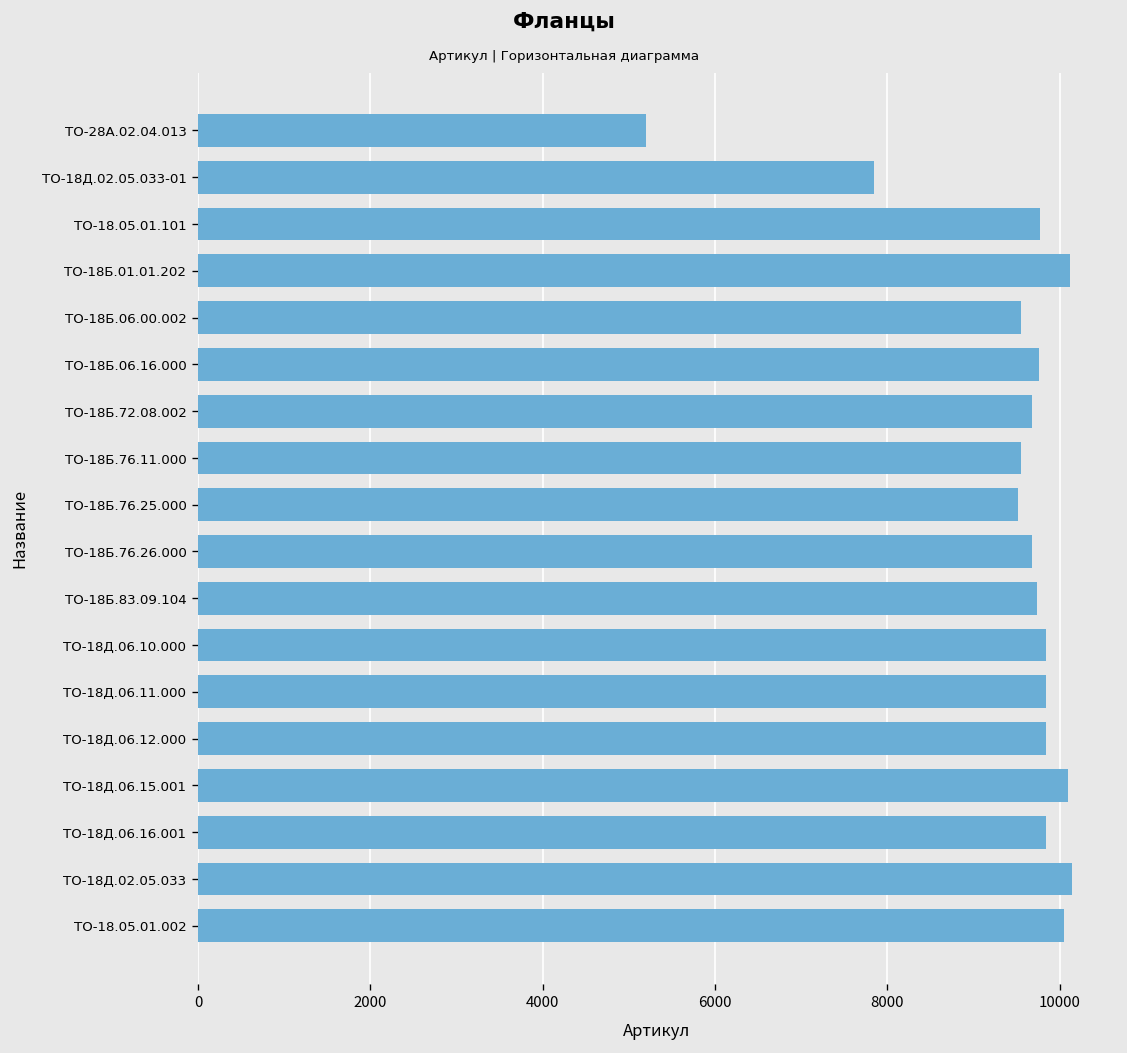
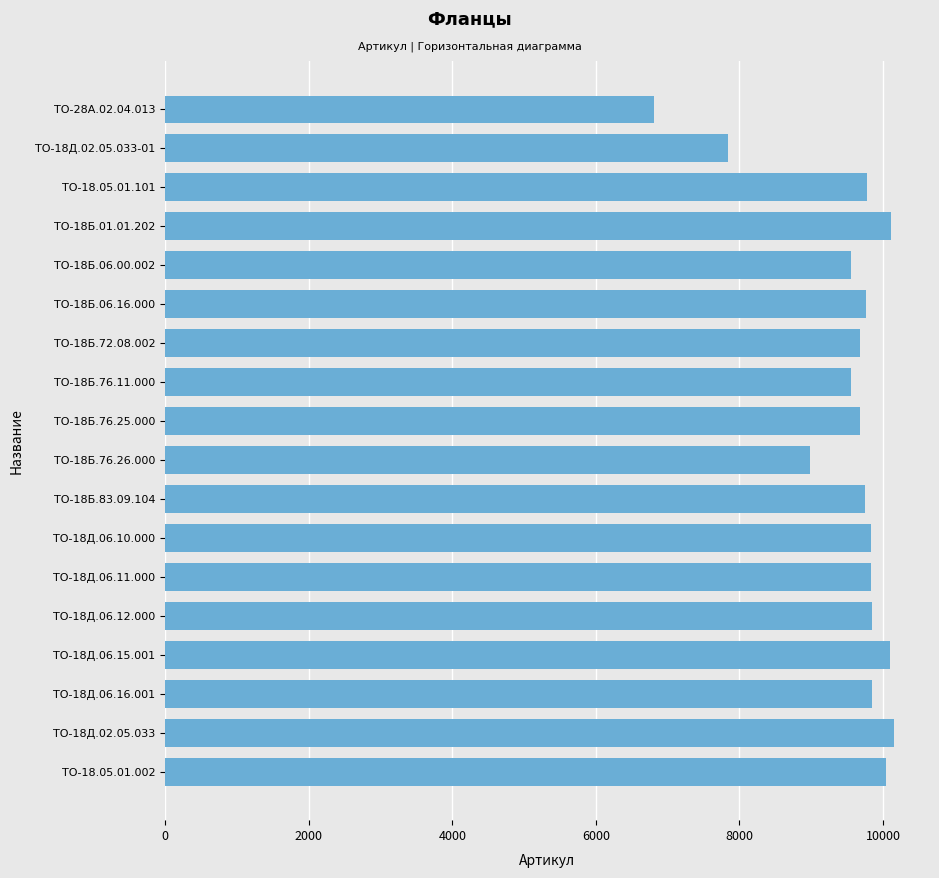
ТО-28А.02.04.013: 5200 -> 6800
ТО-18Б.76.25.000: 9500 -> 9700
ТО-18Б.76.26.000: 9700 -> 9000
